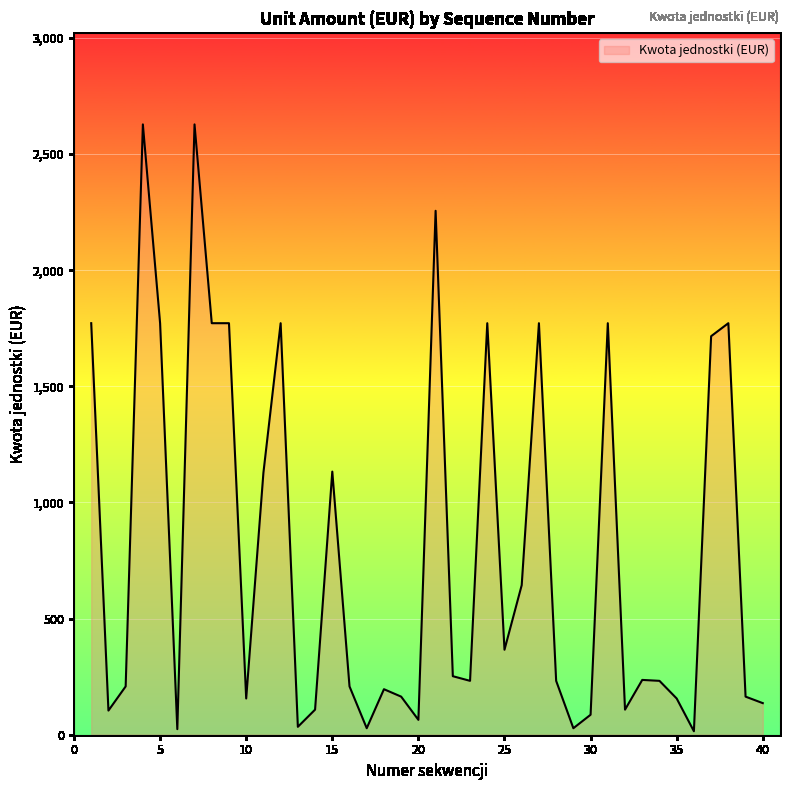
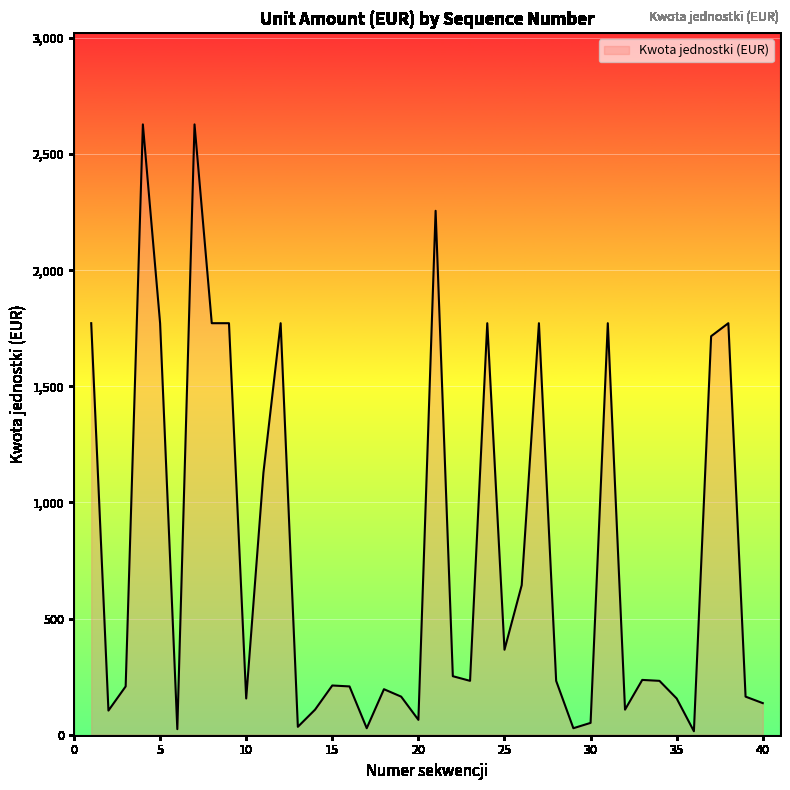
15: 1,130 -> 210
30: 90 -> 50
